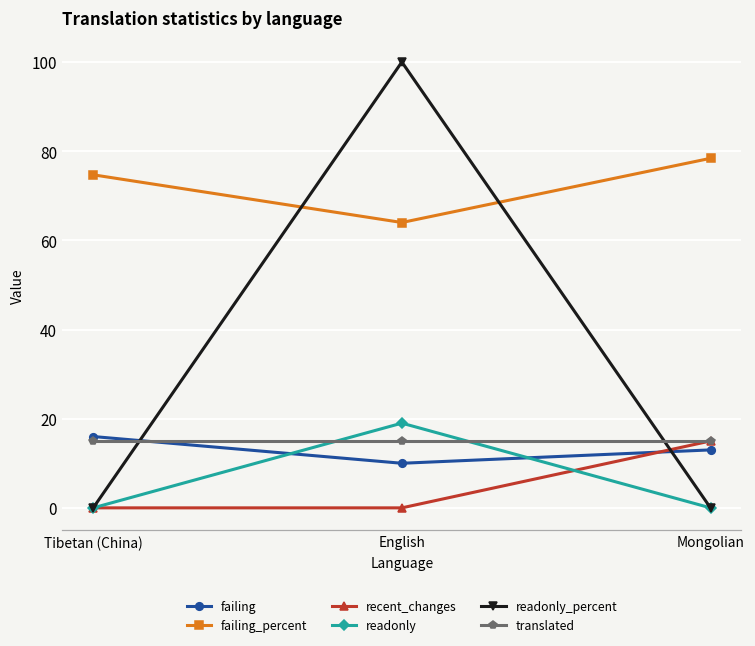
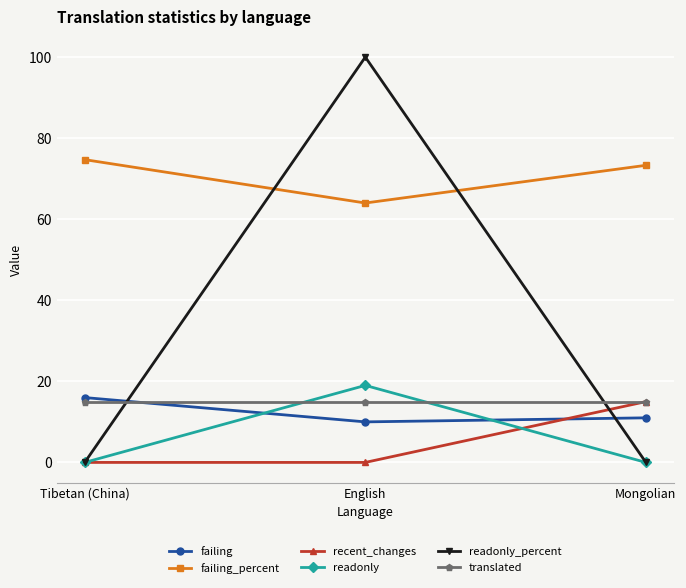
failing, Mongolian: 13 -> 11
failing_percent, Mongolian: 78 -> 73
